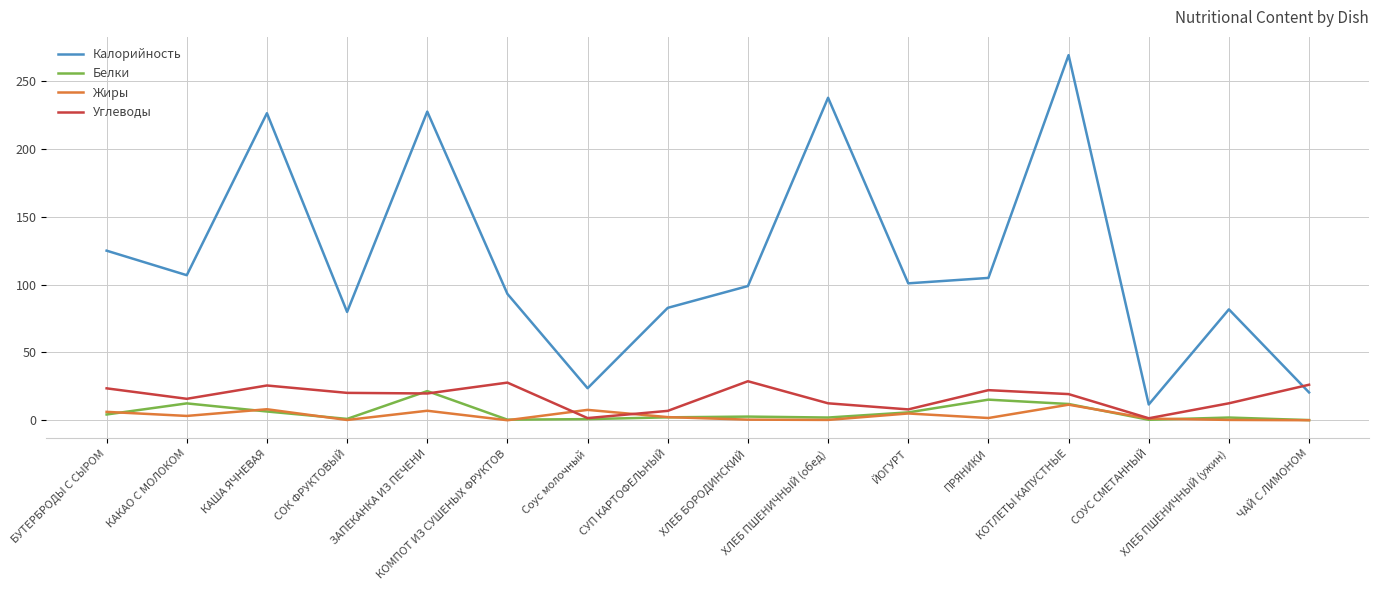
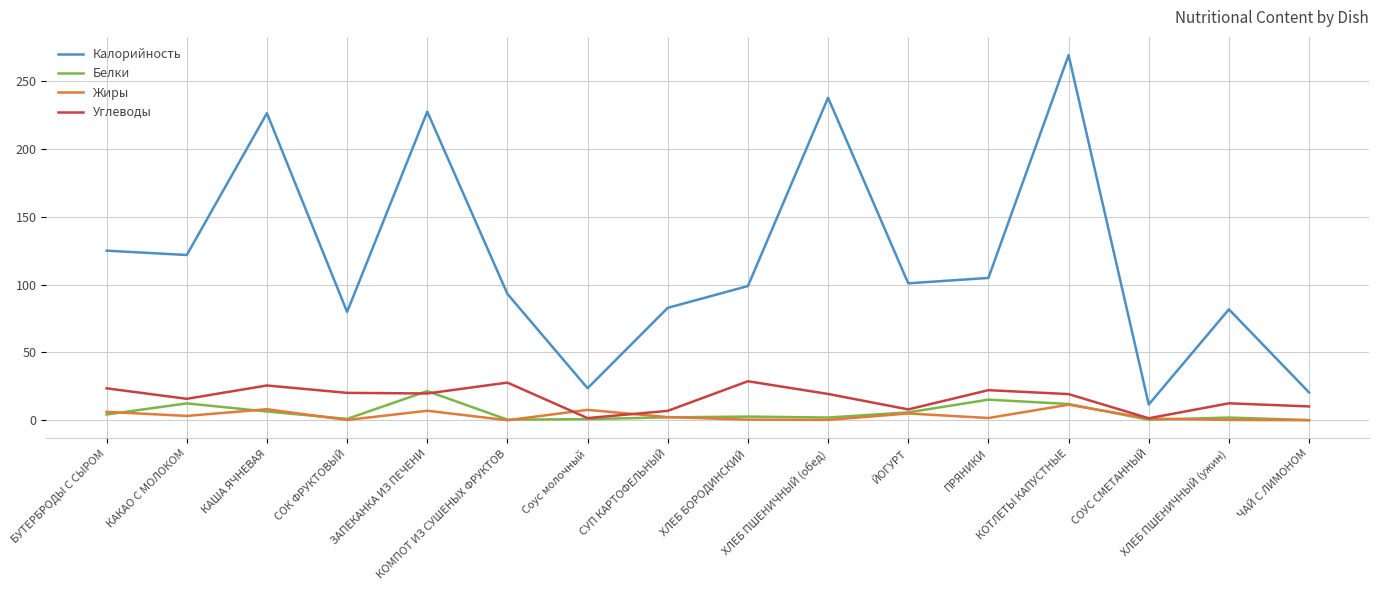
Калорийность, КАКАО С МОЛОКОМ: 107 -> 122
Углеводы, ХЛЕБ ПШЕНИЧНЫЙ (обед): 13 -> 19
Углеводы, ЧАЙ С ЛИМОНОМ: 26 -> 10
